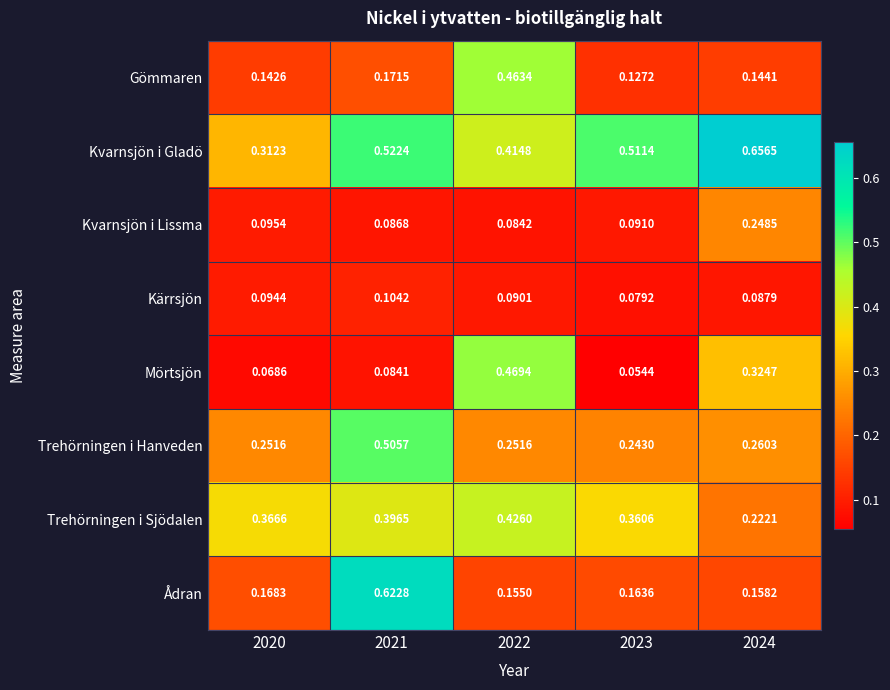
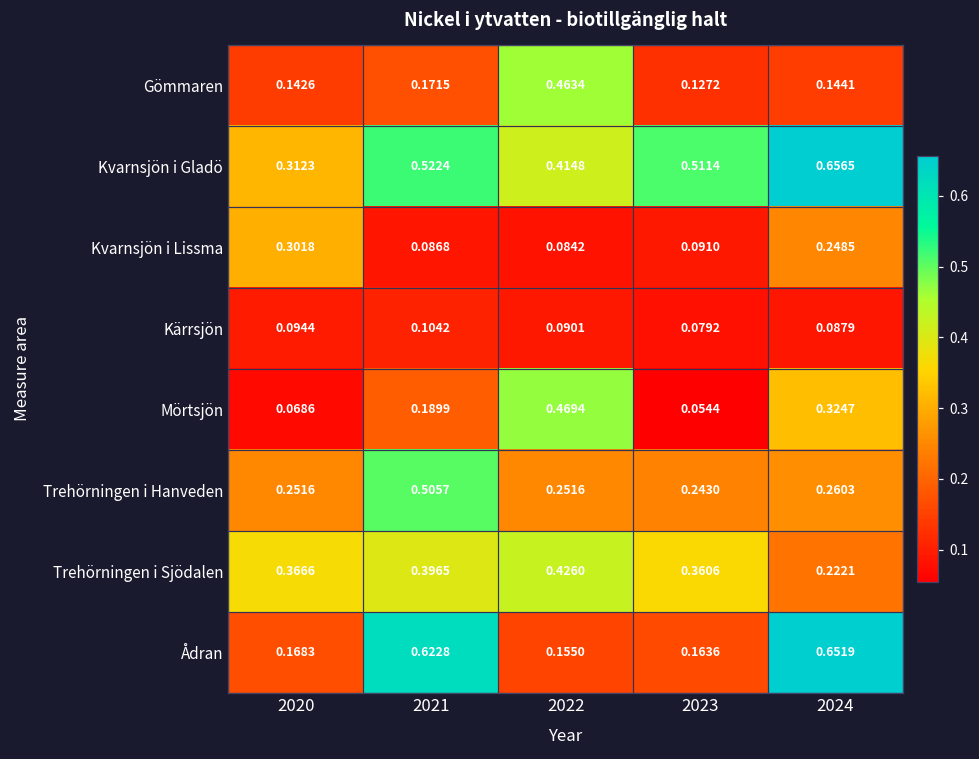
Kvarnsjön i Lissma, 2020: 0.0954 -> 0.3018
Mörtsjön, 2021: 0.0841 -> 0.1899
Ådran, 2024: 0.1582 -> 0.6519
